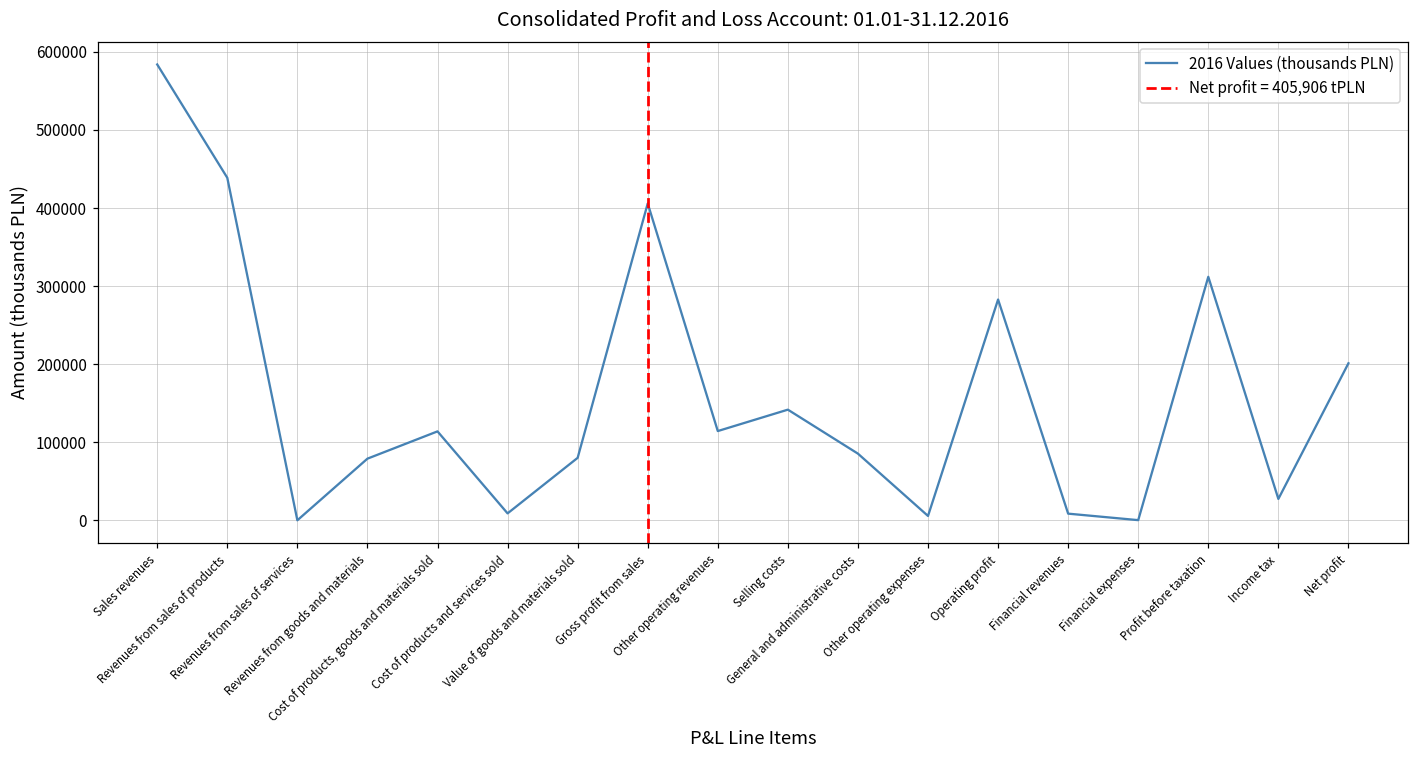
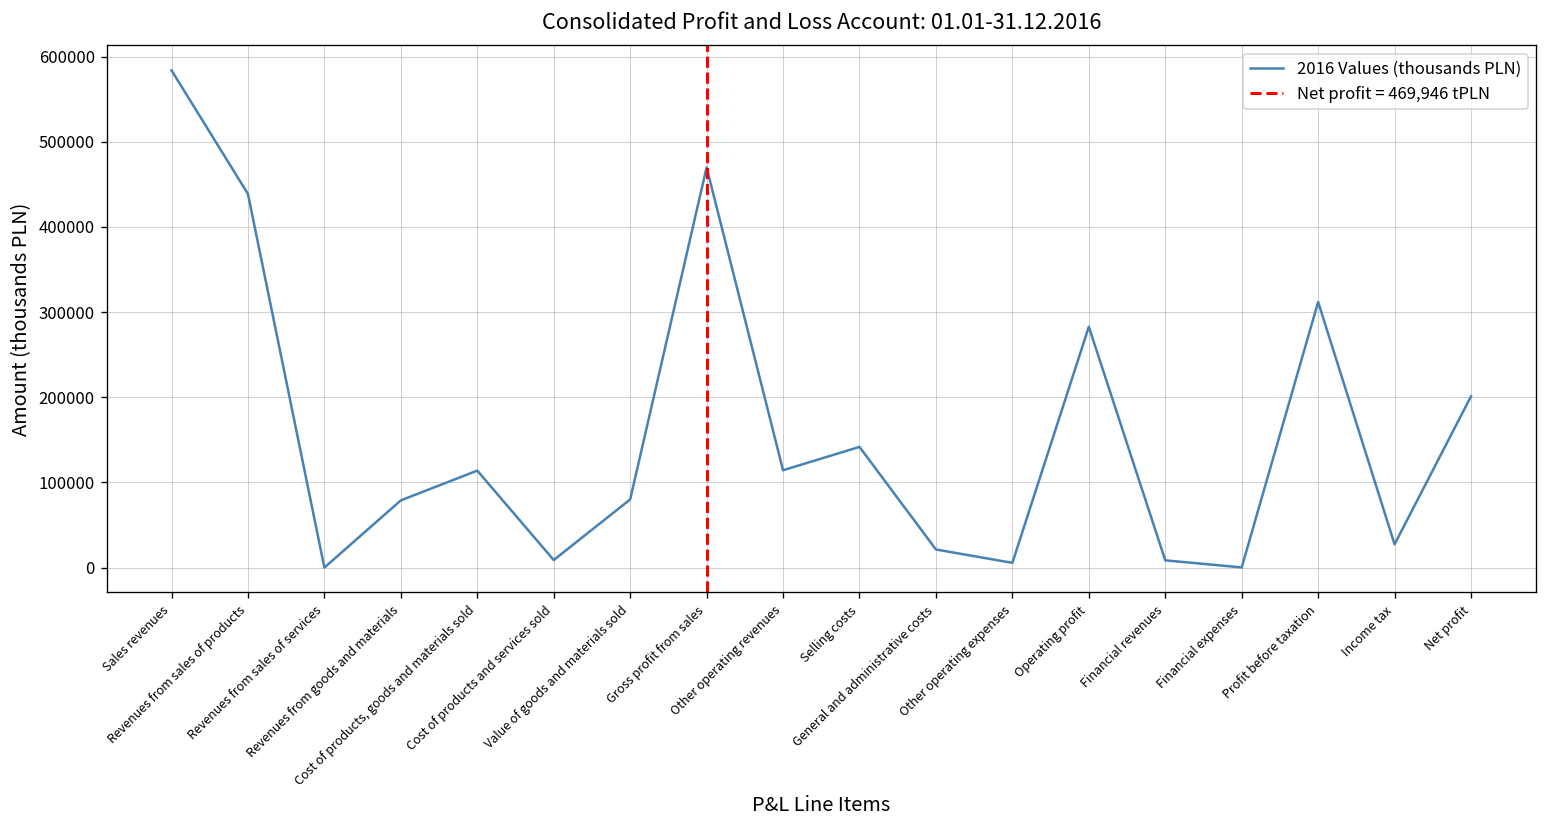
Gross profit from sales: 410000 -> 470000
General and administrative costs: 90000 -> 20000
